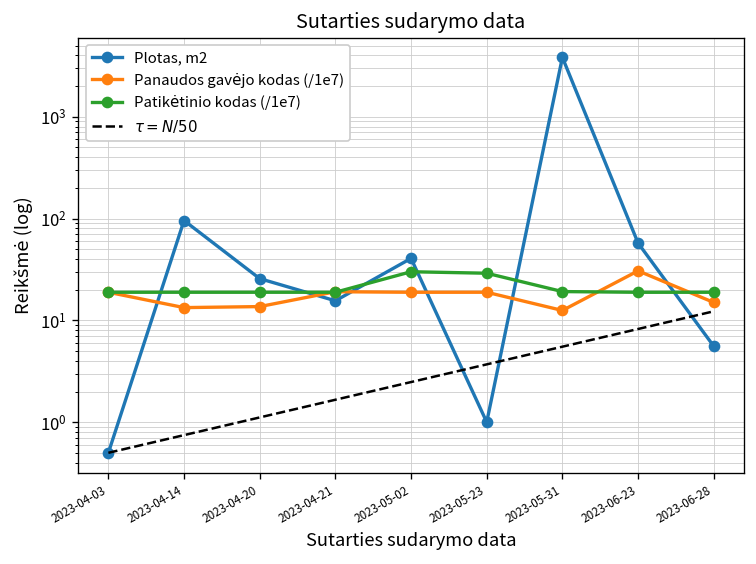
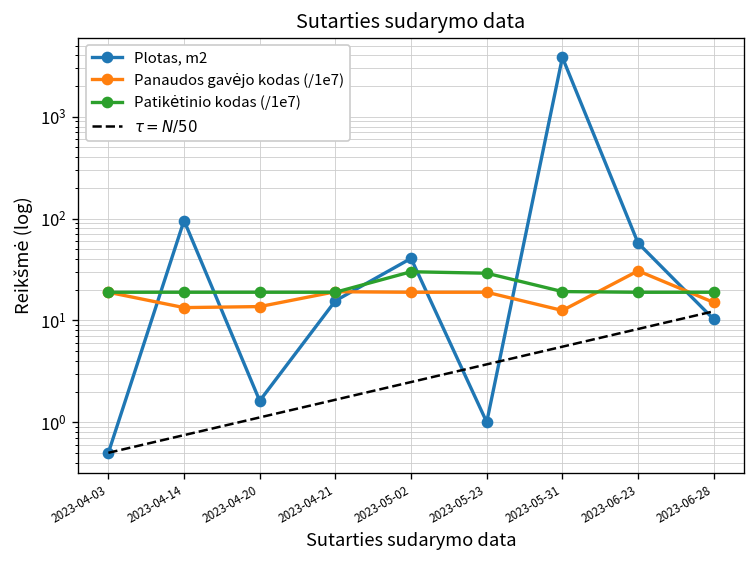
Plotas, m2, 2023-04-20: 26 -> 1.6
Plotas, m2, 2023-06-28: 6 -> 10
